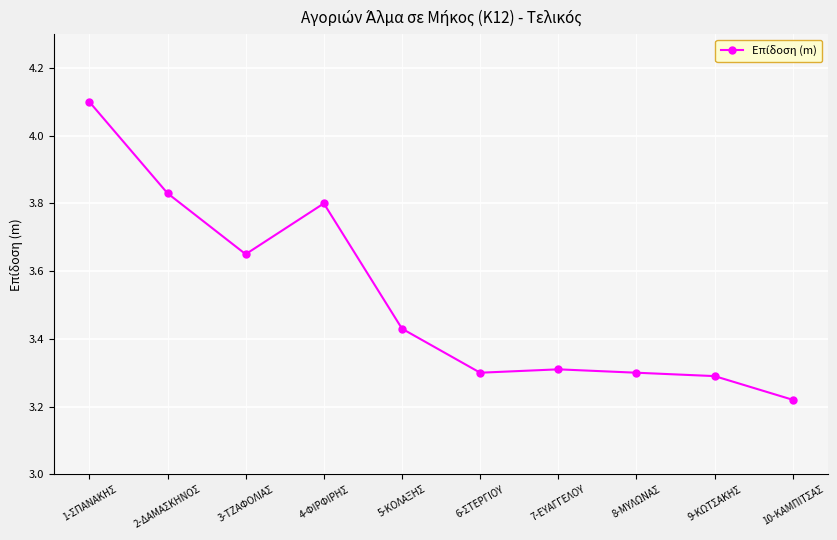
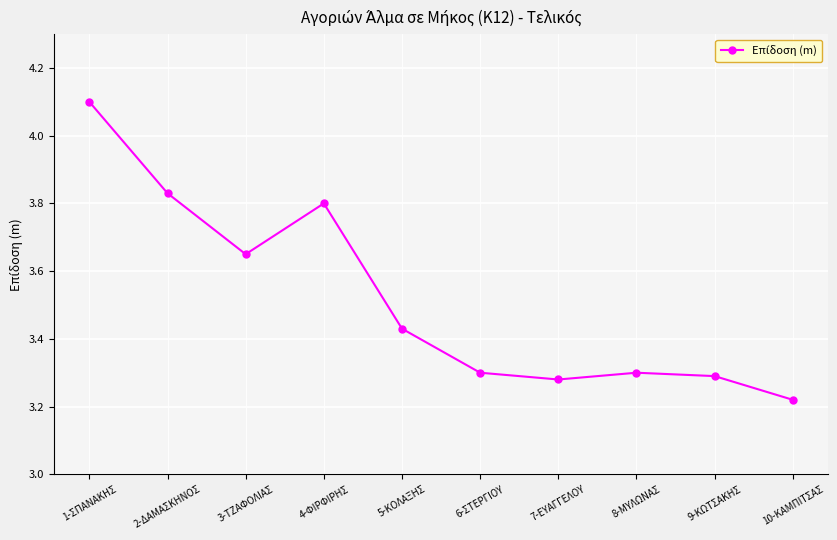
7-ΕΥΑΓΓΕΛΟΥ: 3.31 -> 3.28
